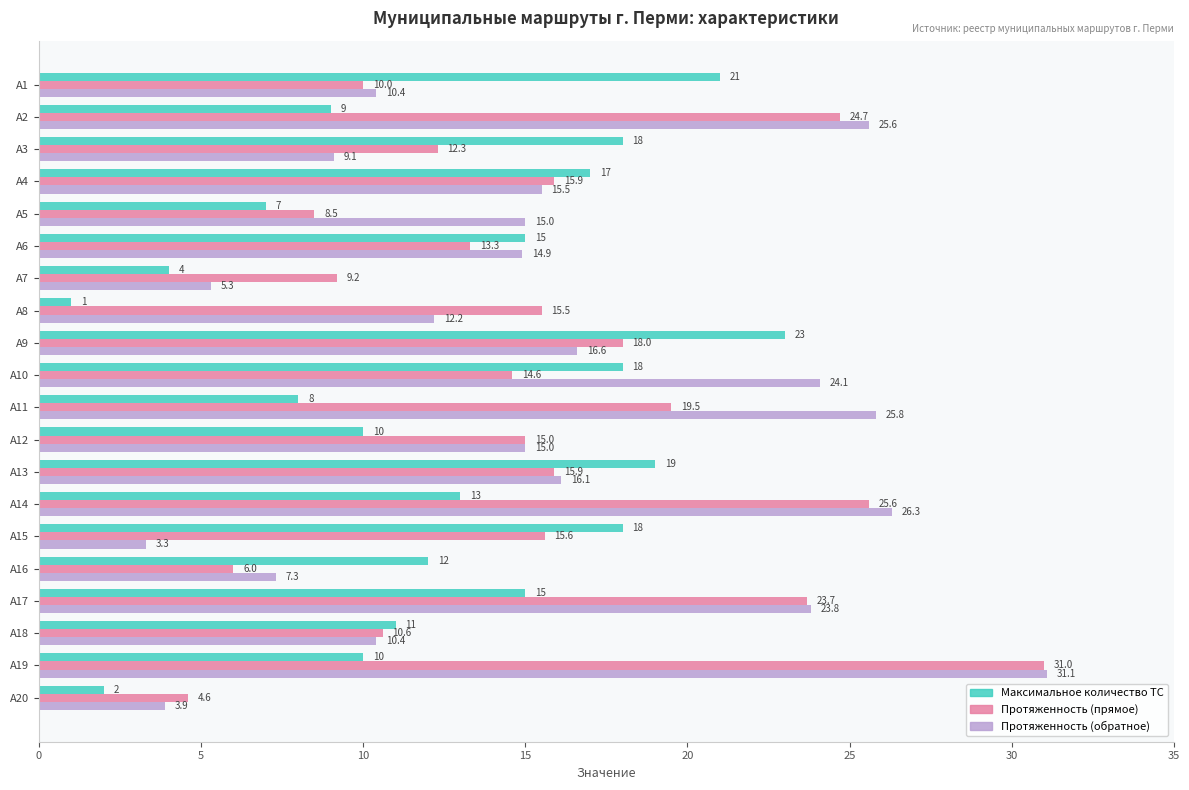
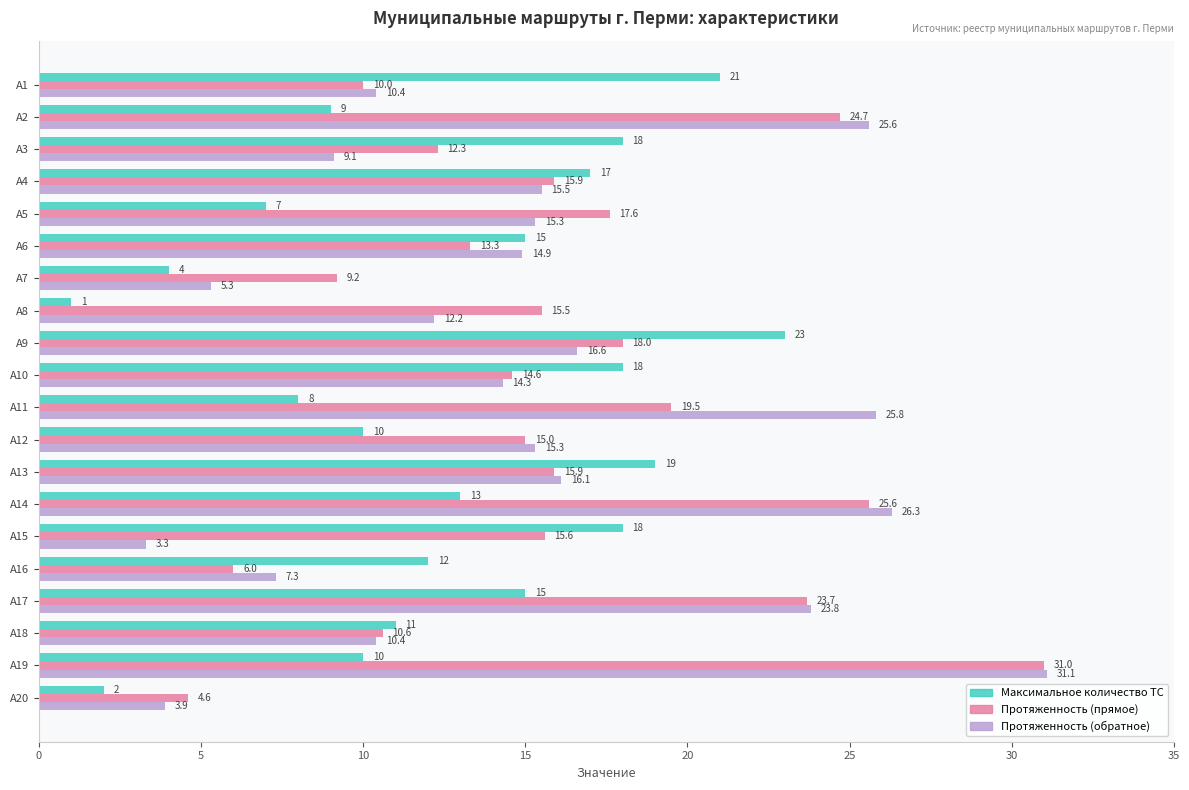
Протяженность (прямое), А5: 8.5 -> 17.6
Протяженность (обратное), А5: 15.0 -> 15.3
Протяженность (обратное), А10: 24.1 -> 14.3
Протяженность (обратное), А12: 15.0 -> 15.3
